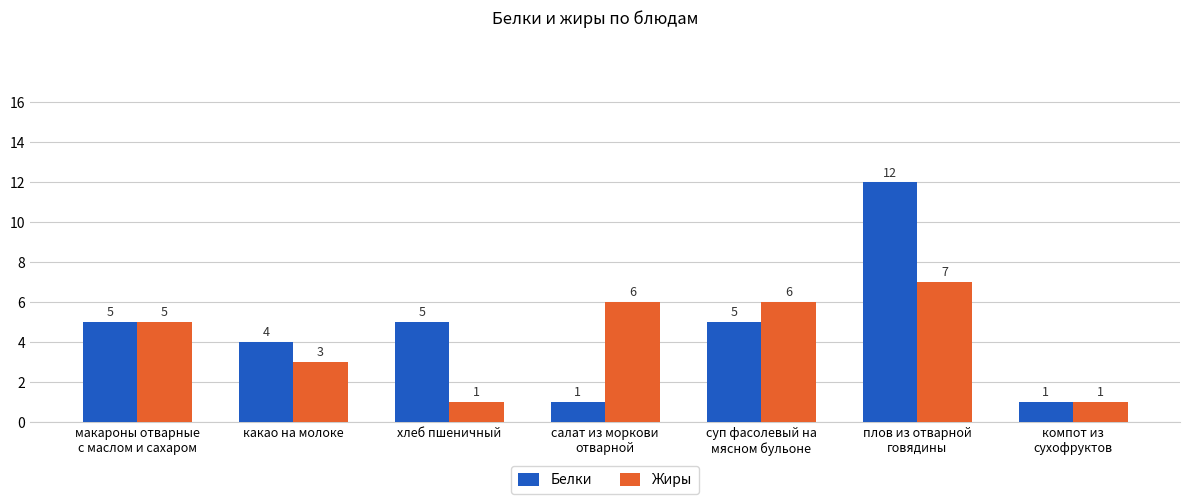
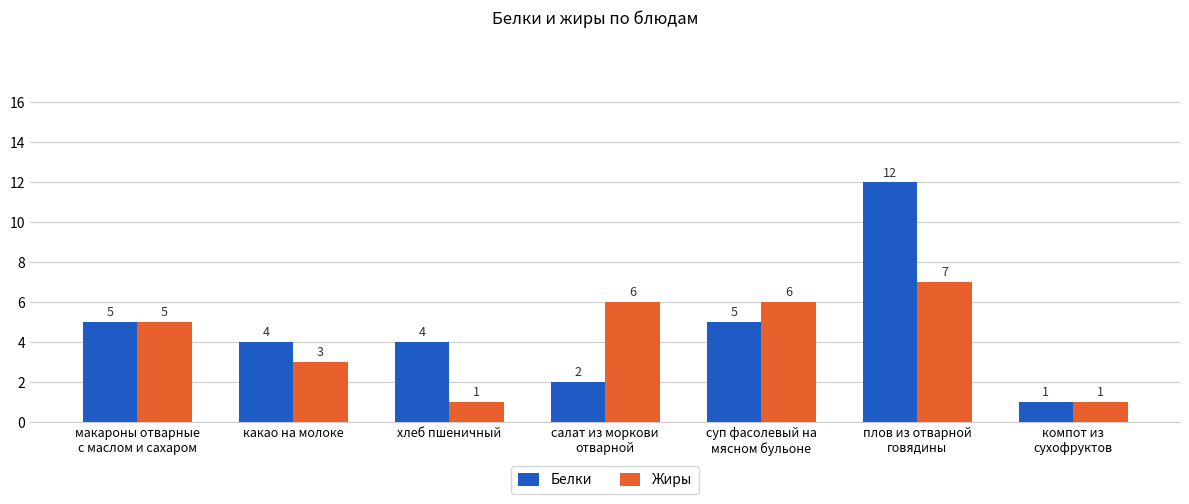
Белки, хлеб пшеничный: 5 -> 4
Белки, салат из моркови отварной: 1 -> 2
